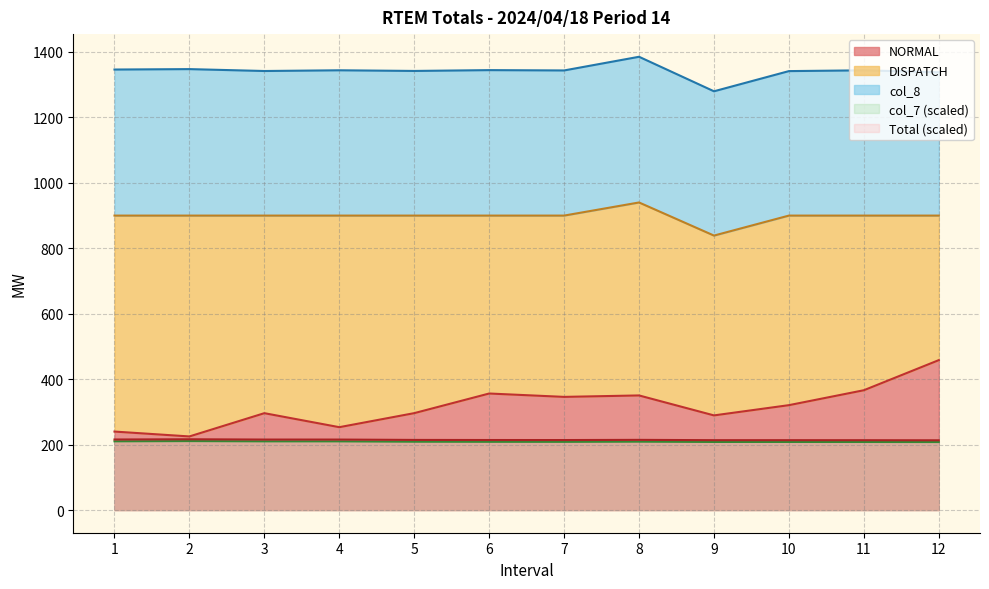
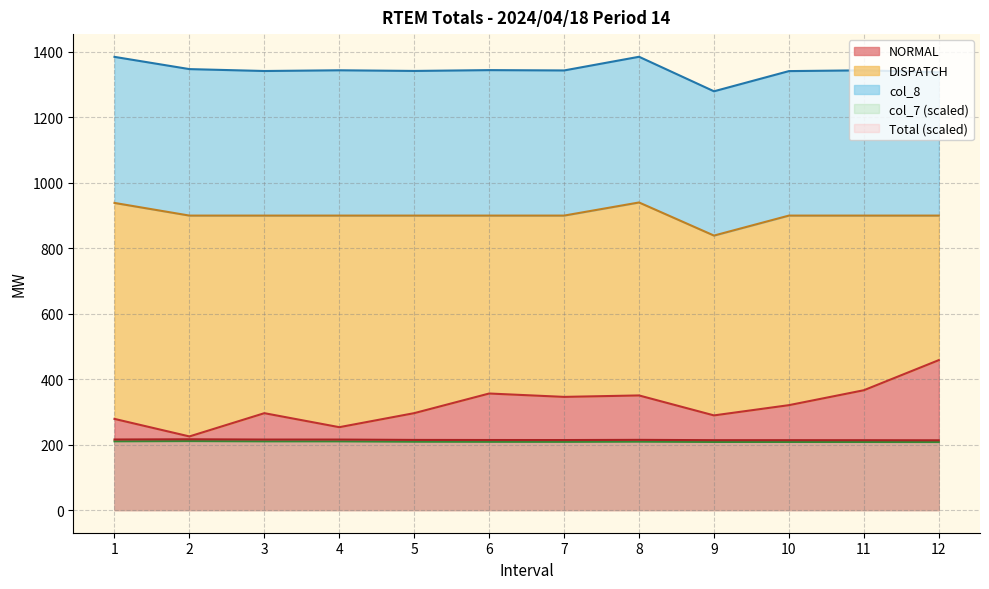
NORMAL, 1: 240 -> 280
